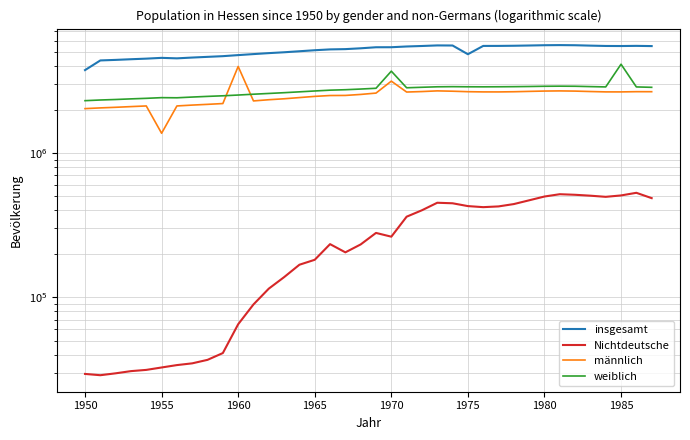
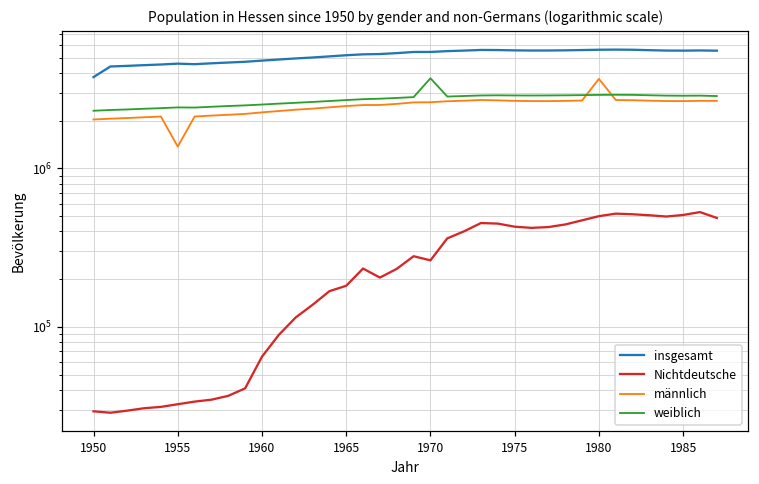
männlich, 1960: 4000000 -> 2300000
männlich, 1970: 3200000 -> 2600000
insgesamt, 1975: 4900000 -> 5500000
männlich, 1980: 2700000 -> 3700000
weiblich, 1985: 4100000 -> 2900000
